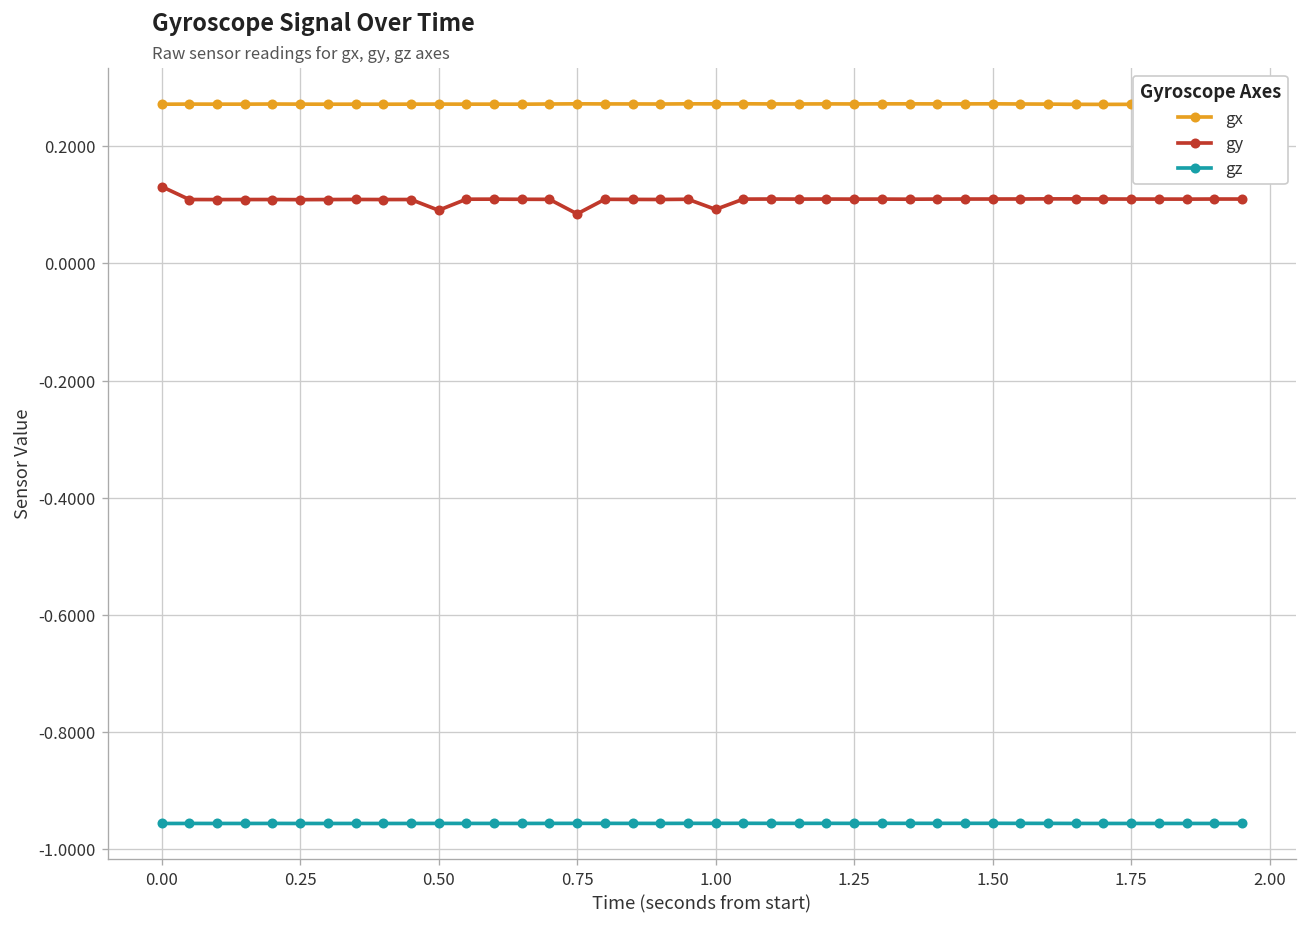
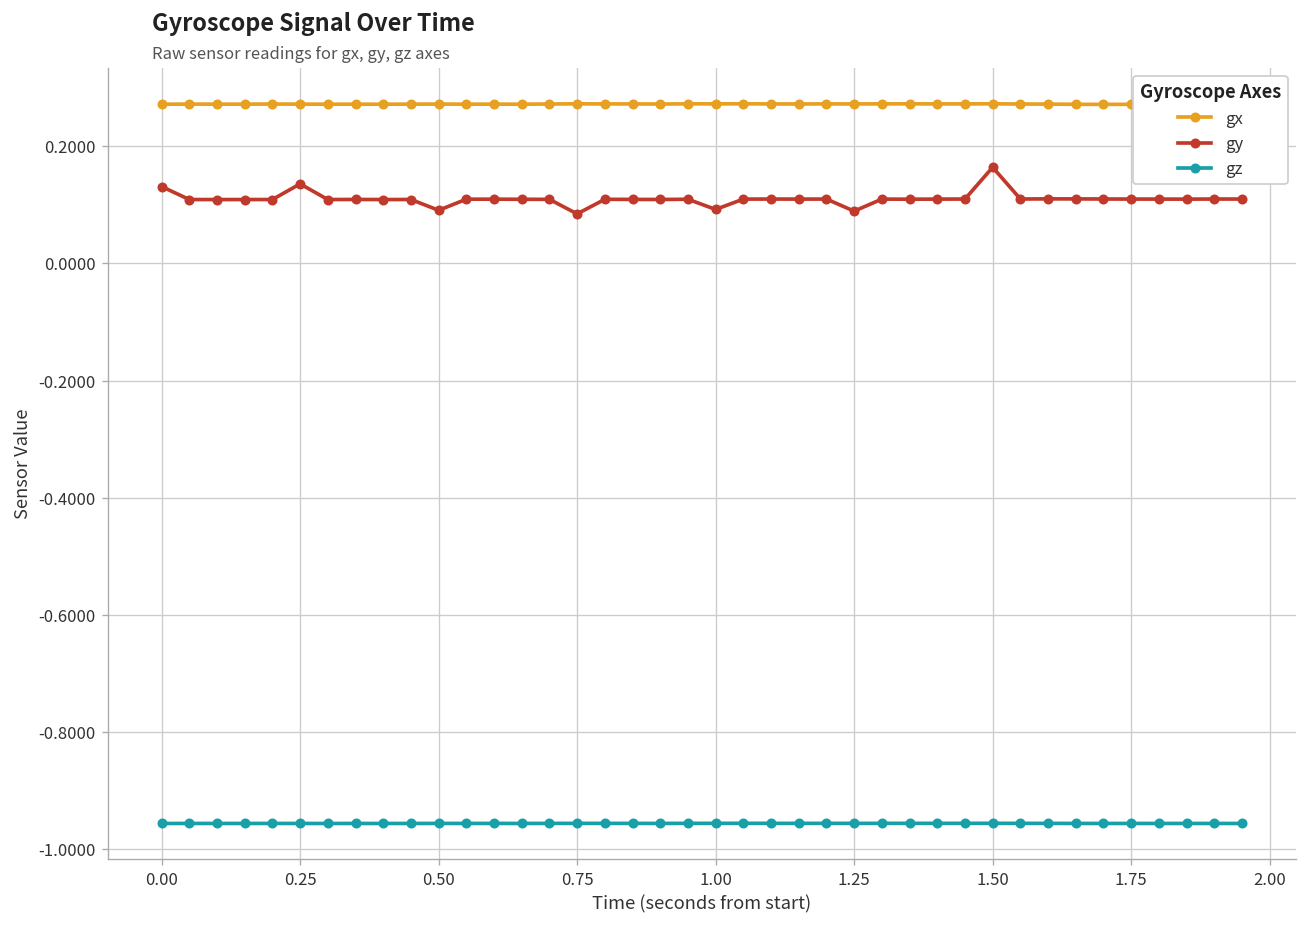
gy, 0.25: 0.11 -> 0.14
gy, 1.25: 0.11 -> 0.09
gy, 1.50: 0.11 -> 0.16
